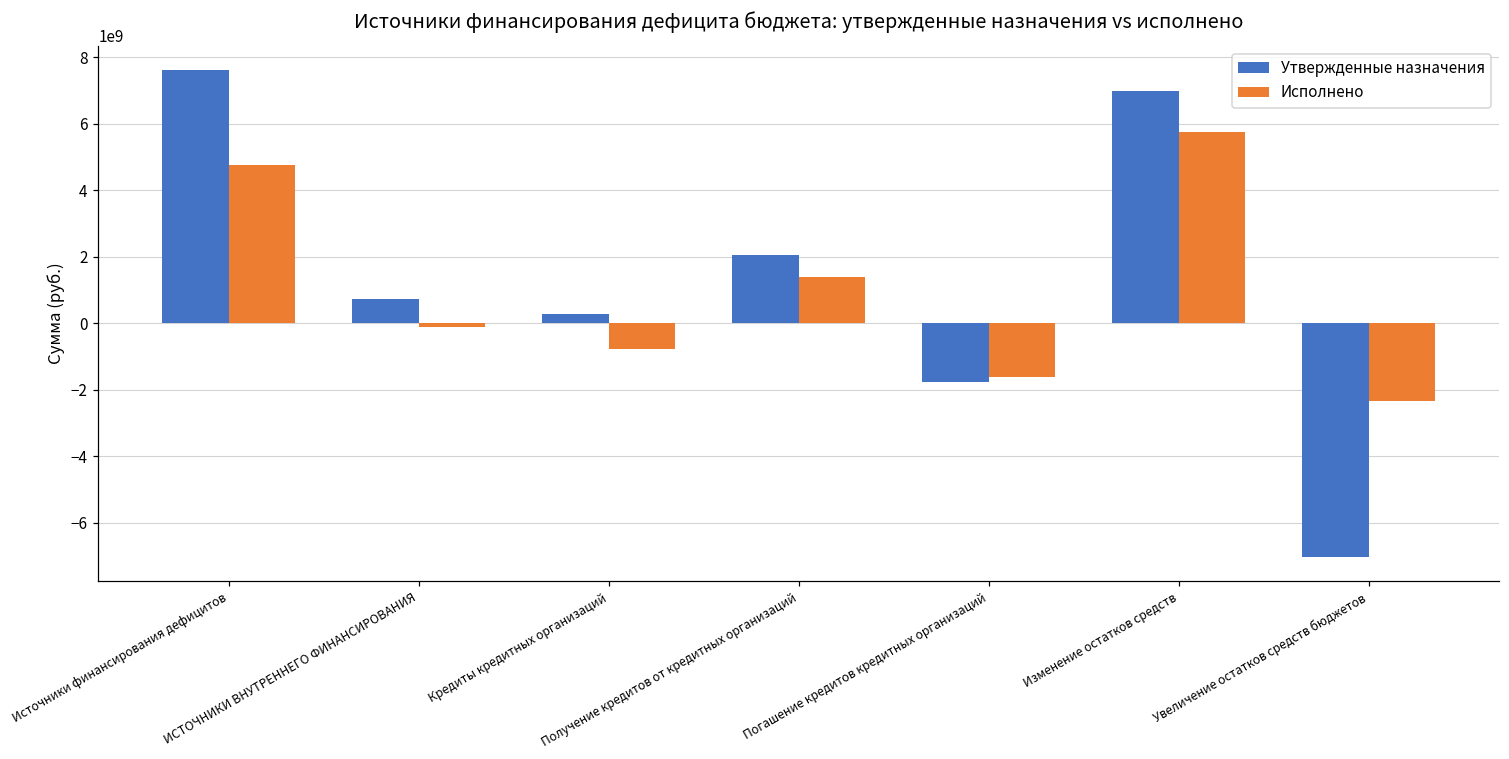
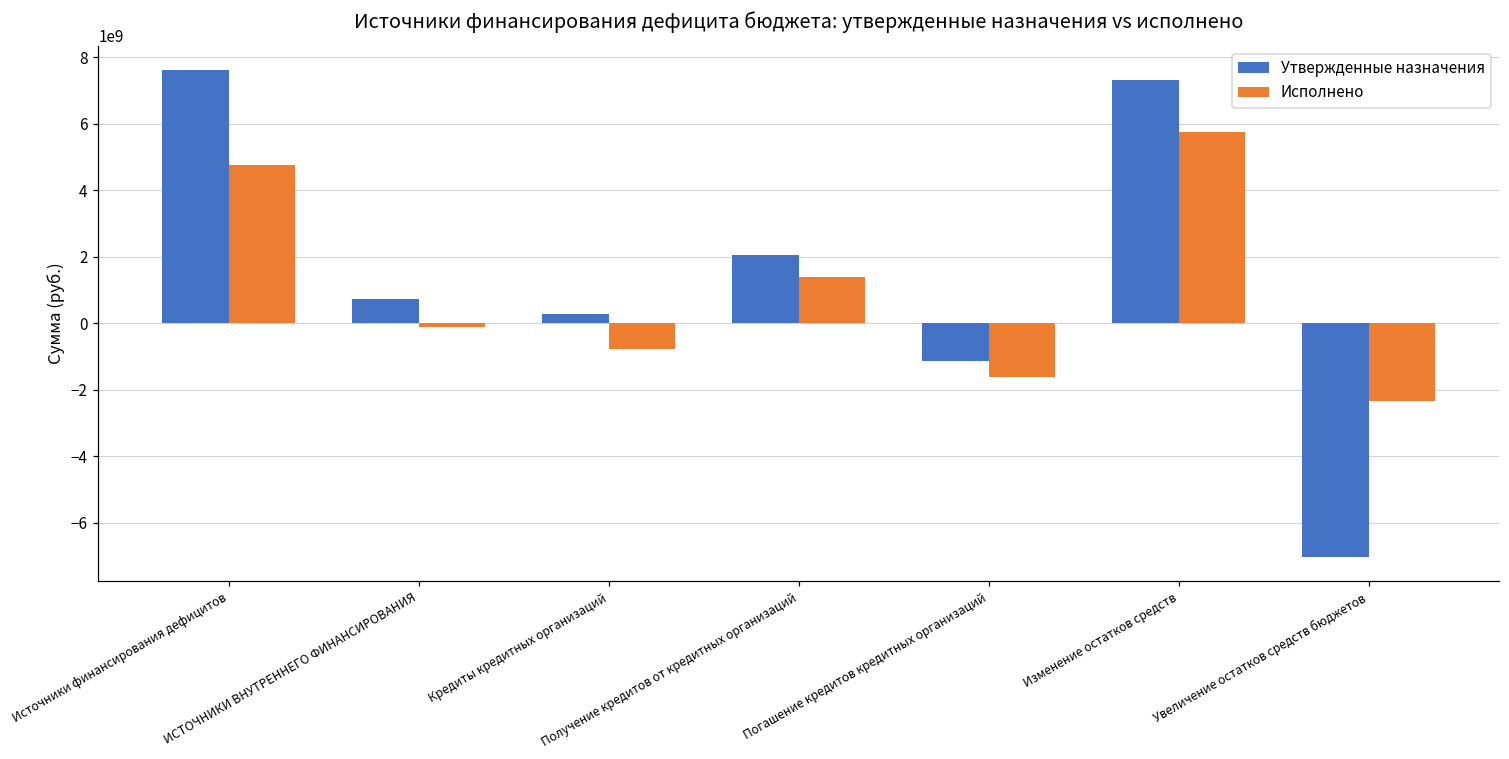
Утвержденные назначения, Погашение кредитов кредитных организаций: -1800000000 -> -1100000000
Утвержденные назначения, Изменение остатков средств: 7000000000 -> 7300000000
